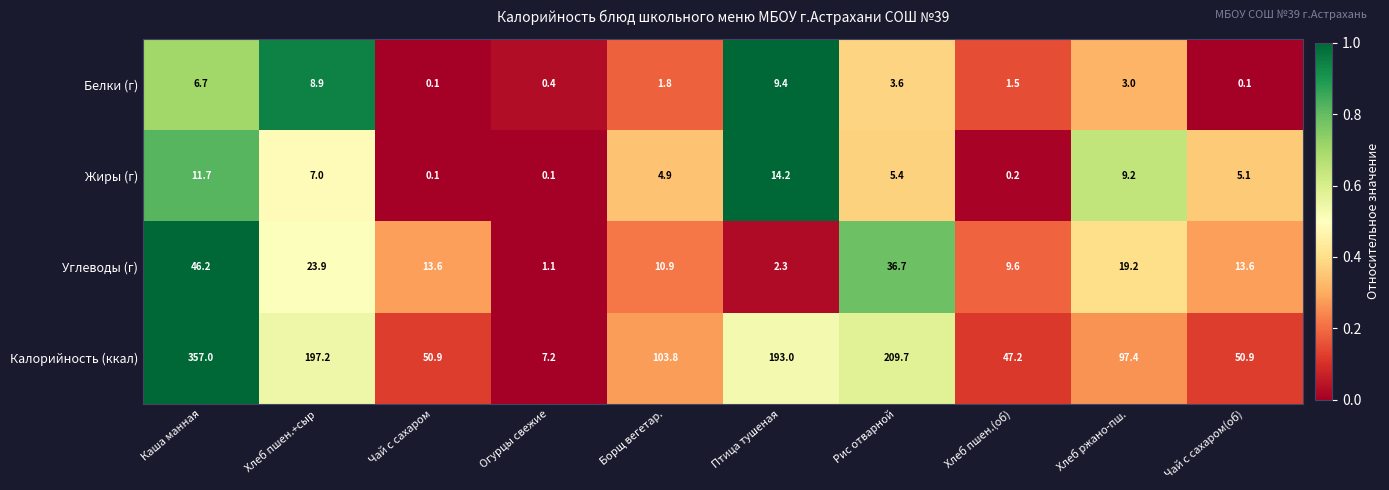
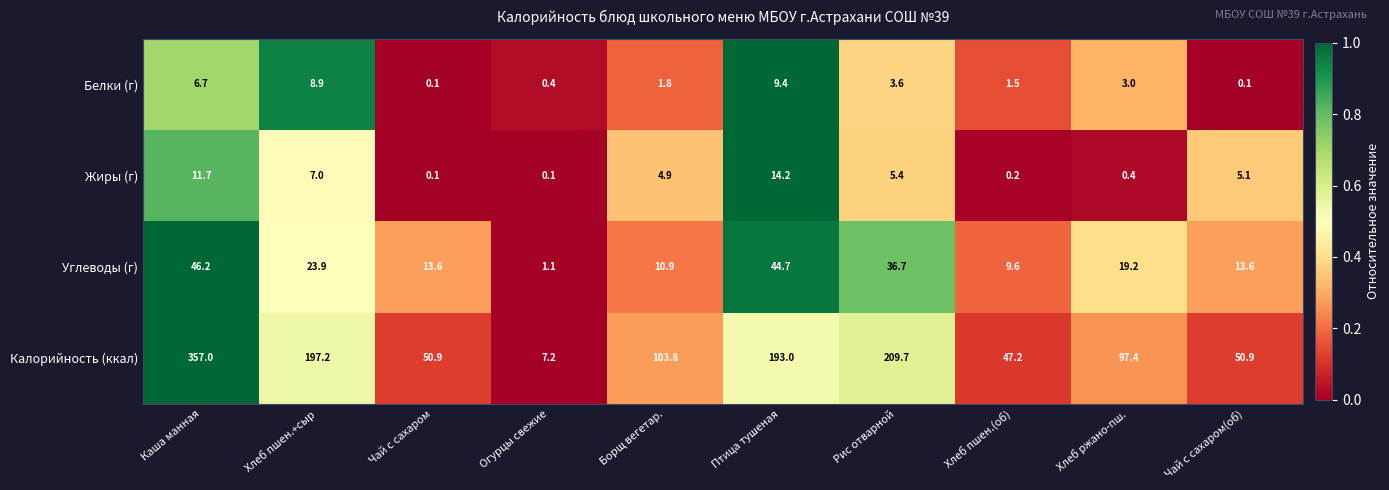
Жиры (г), Хлеб ржано-пш.: 9.2 -> 0.4
Углеводы (г), Птица тушеная: 2.3 -> 44.7
